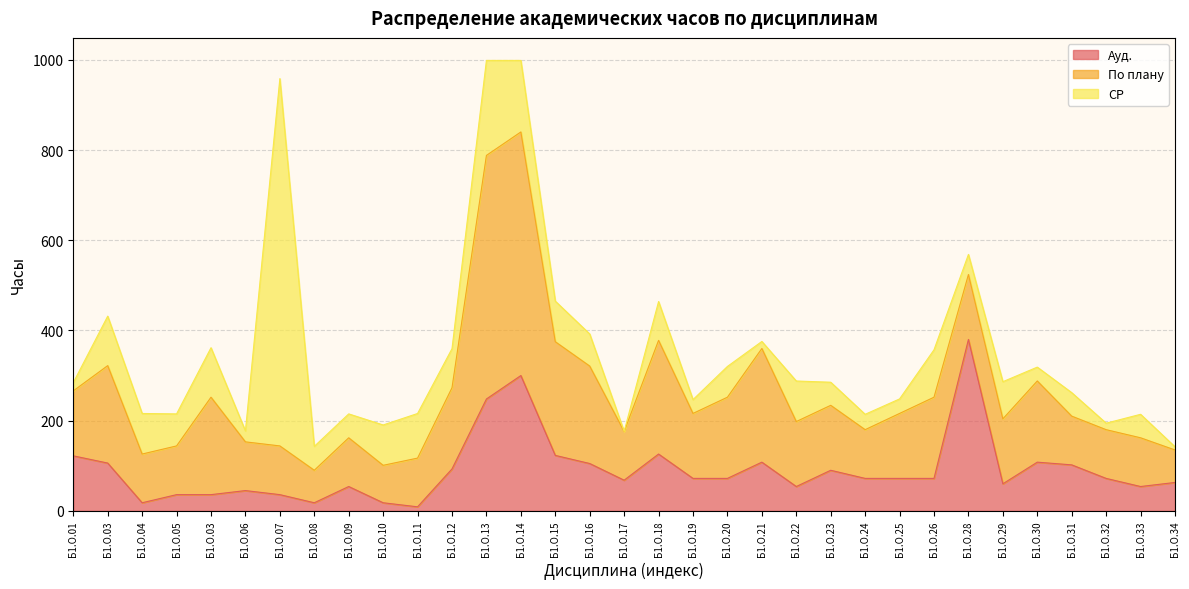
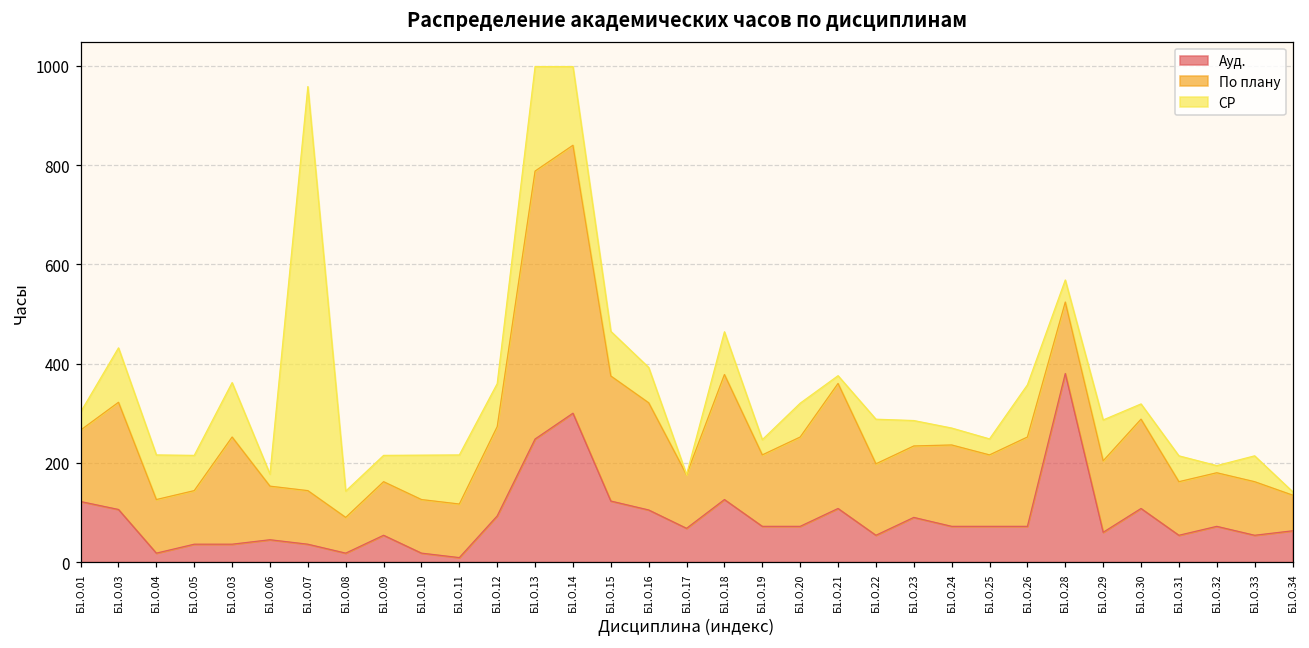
СР, Б1.О.01: 20 -> 40
По плану, Б1.О.10: 80 -> 110
По плану, Б1.О.24: 110 -> 160
Ауд., Б1.О.31: 100 -> 50
